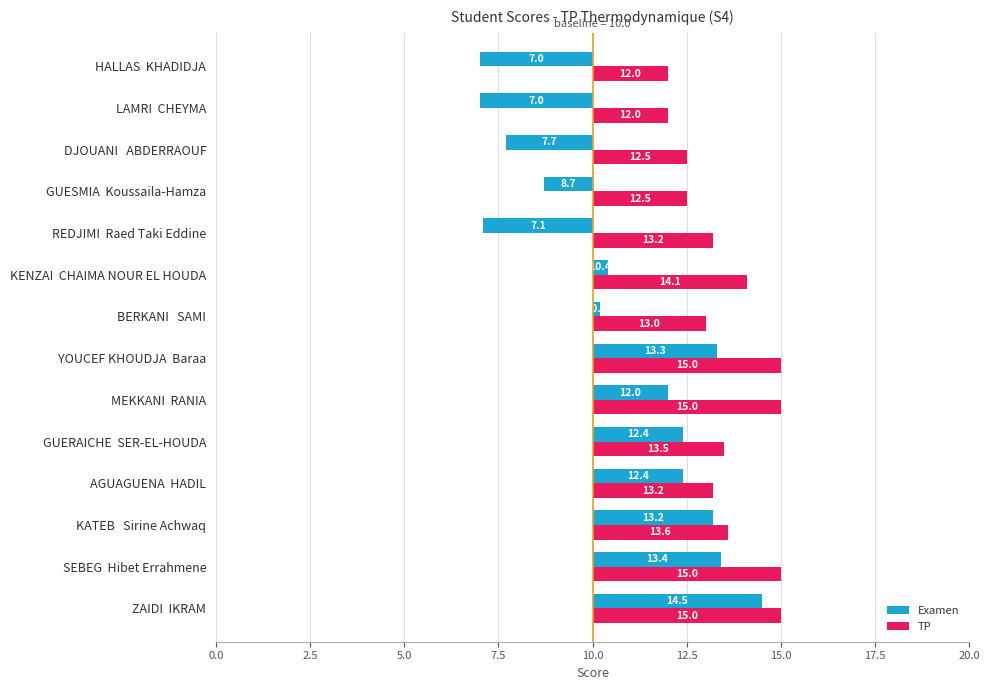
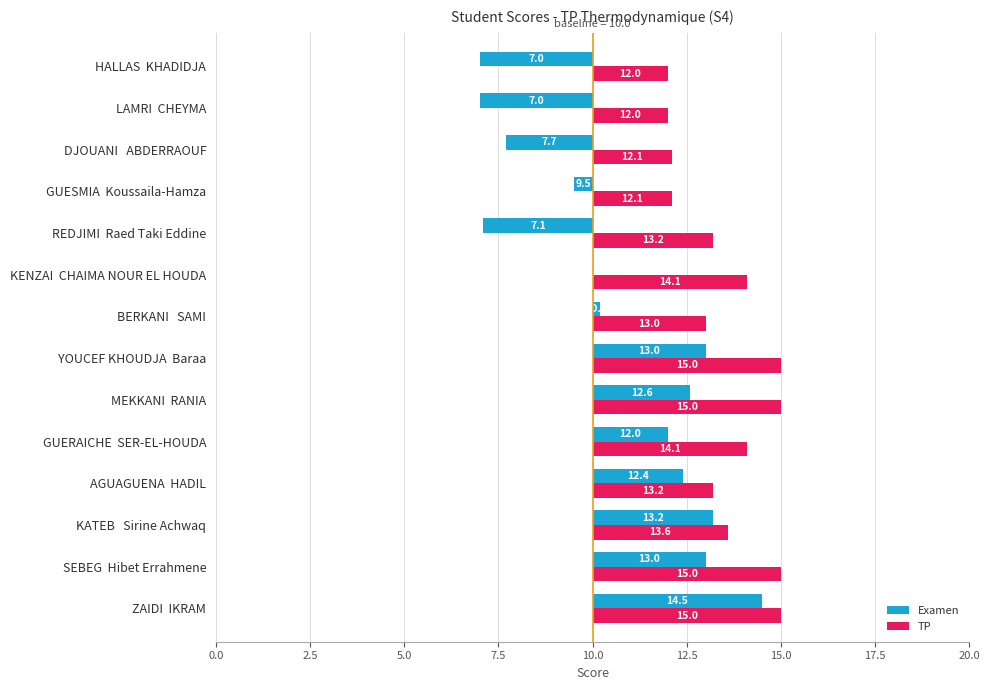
TP, DJOUANI ABDERRAOUF: 12.5 -> 12.1
Examen, GUESMIA Koussaila-Hamza: 8.7 -> 9.5
TP, GUESMIA Koussaila-Hamza: 12.5 -> 12.1
Examen, KENZAI CHAIMA NOUR EL HOUDA: 10.4 -> 10.0
Examen, YOUCEF KHOUDJA Baraa: 13.3 -> 13.0
Examen, MEKKANI RANIA: 12.0 -> 12.6
Examen, GUERAICHE SER-EL-HOUDA: 12.4 -> 12.0
TP, GUERAICHE SER-EL-HOUDA: 13.5 -> 14.1
Examen, SEBEG Hibet Errahmene: 13.4 -> 13.0
